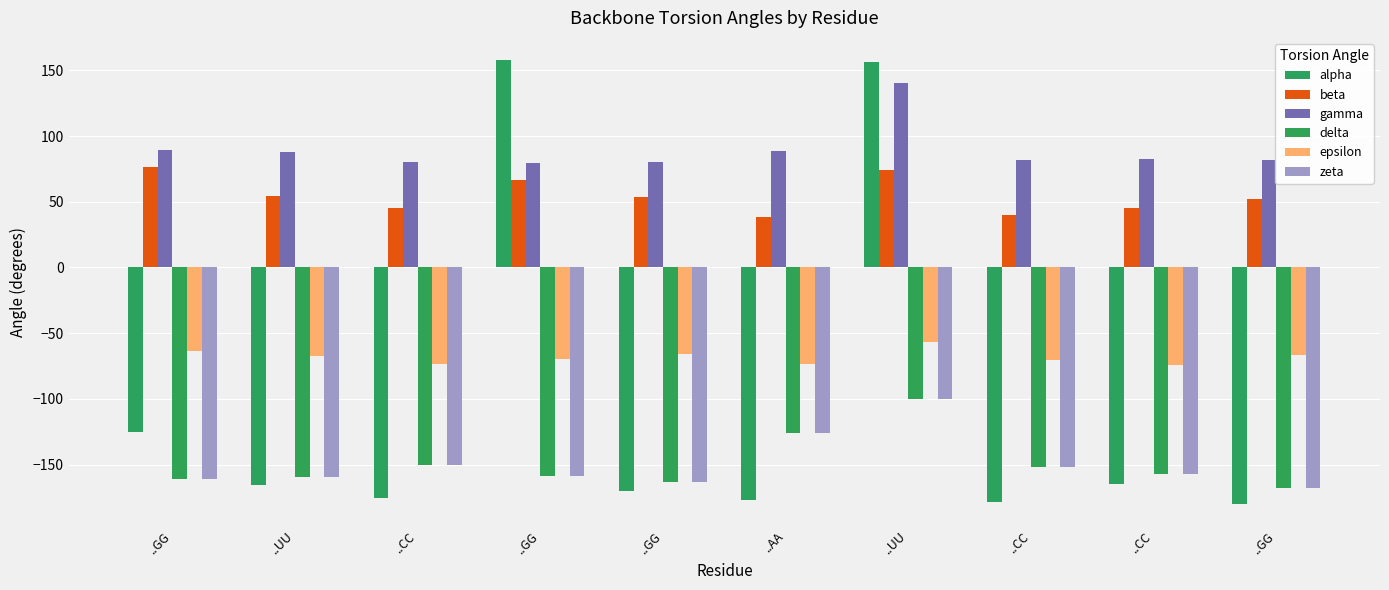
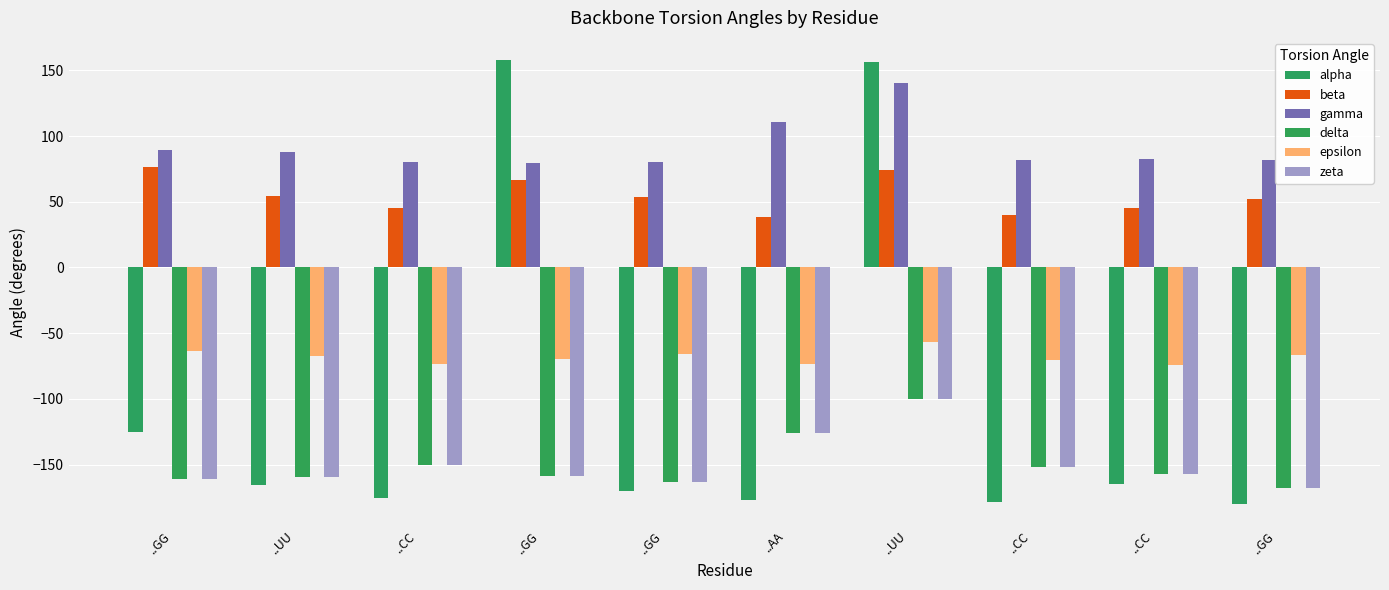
gamma, ..AA: 89 -> 111
